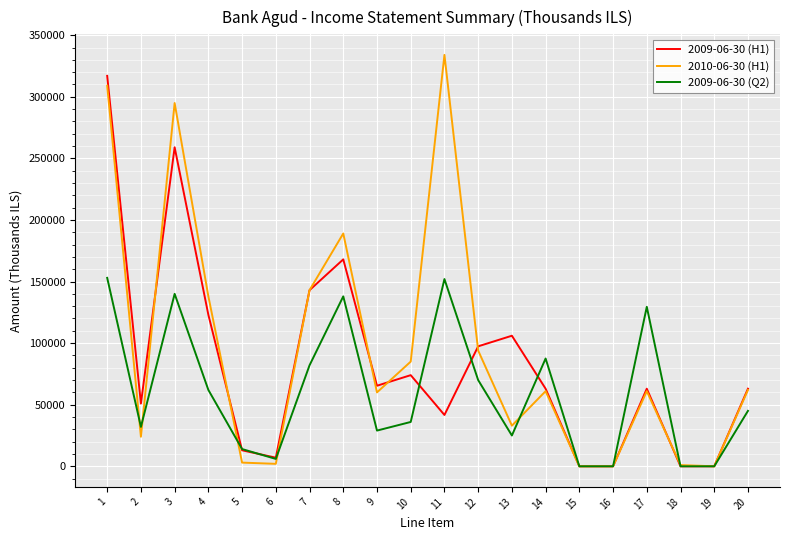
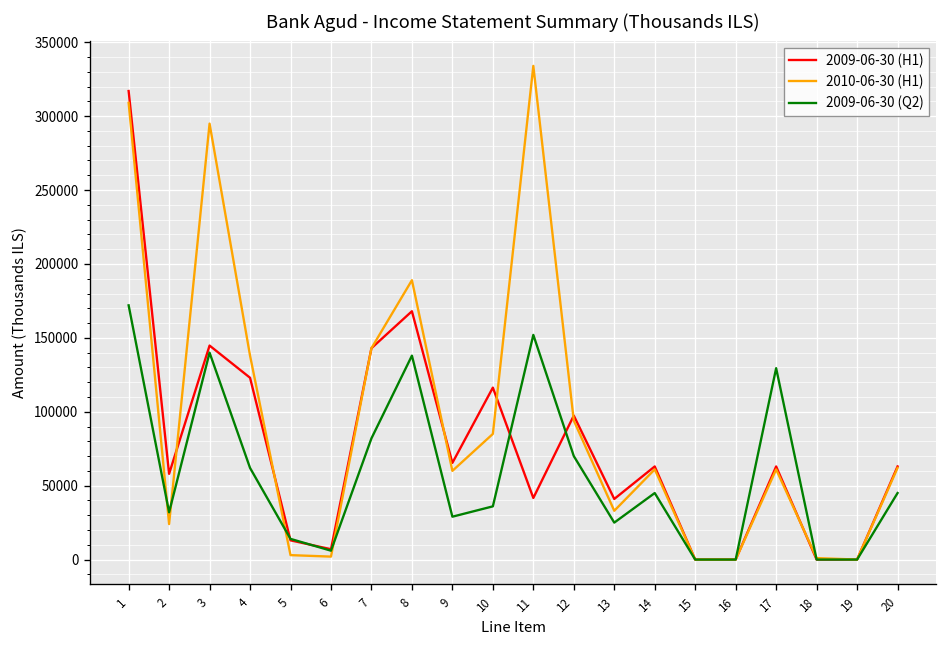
2009-06-30 (Q2), 1: 153000 -> 172000
2009-06-30 (H1), 2: 51000 -> 58000
2009-06-30 (H1), 3: 259000 -> 145000
2009-06-30 (H1), 10: 74000 -> 116000
2009-06-30 (H1), 13: 106000 -> 41000
2009-06-30 (Q2), 14: 88000 -> 45000
